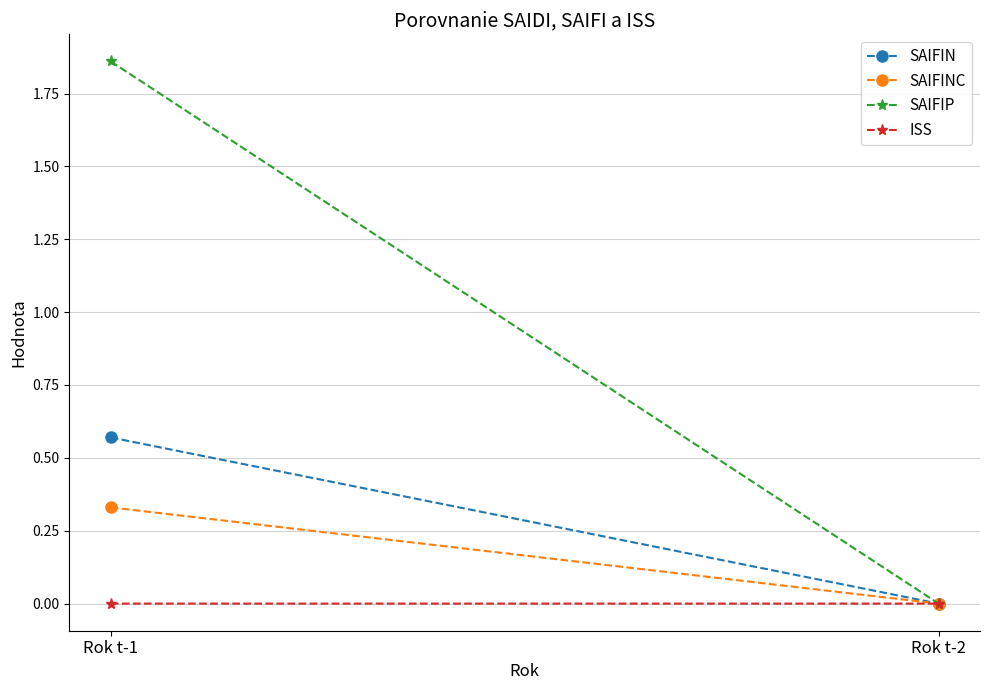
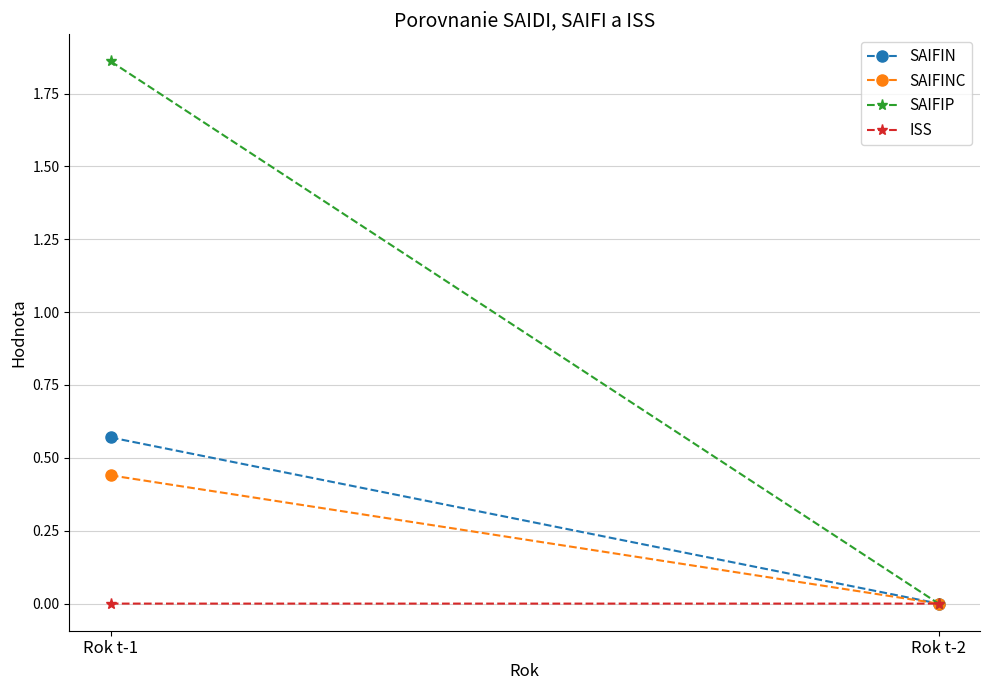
SAIFINC, Rok t-1: 0.33 -> 0.44
